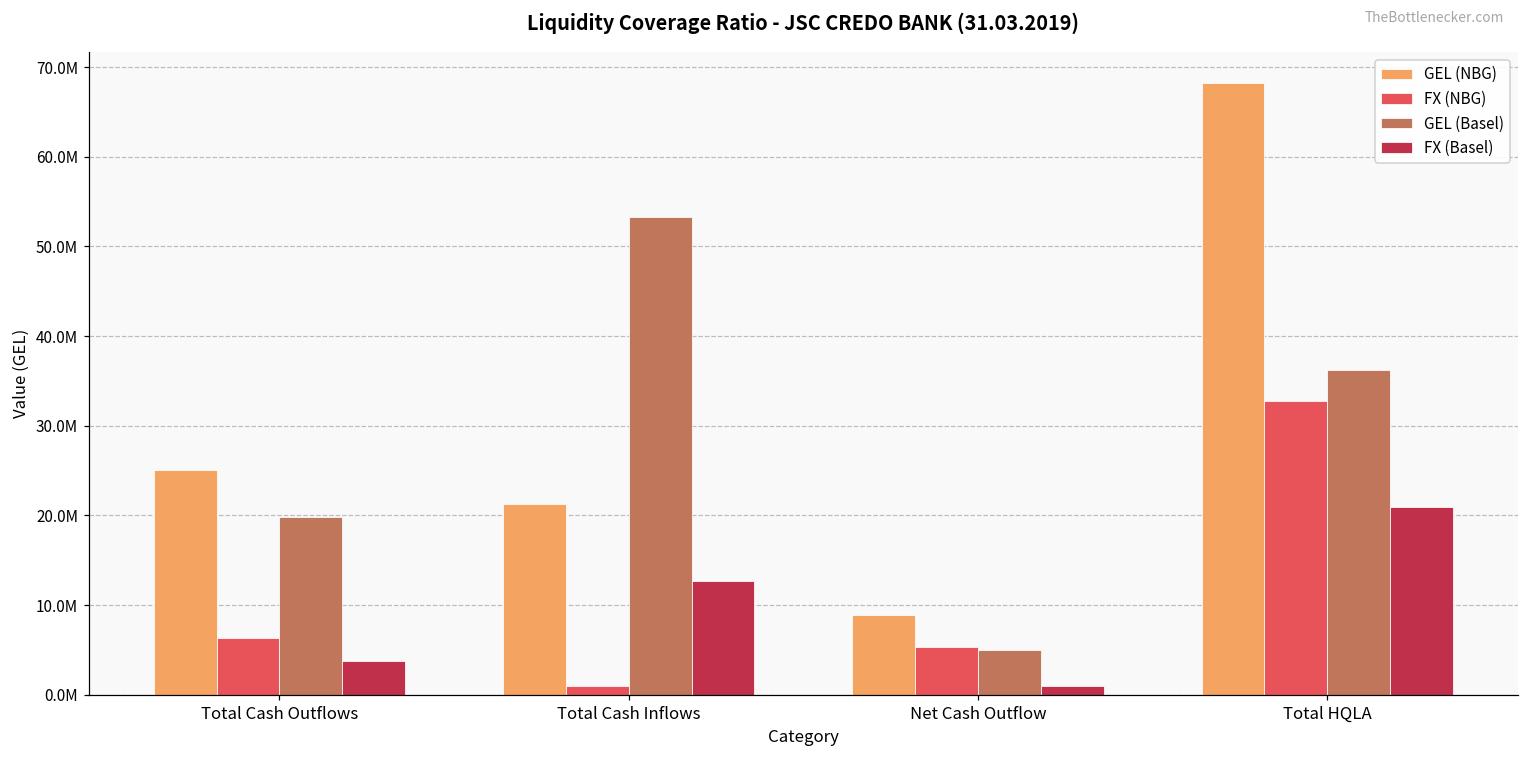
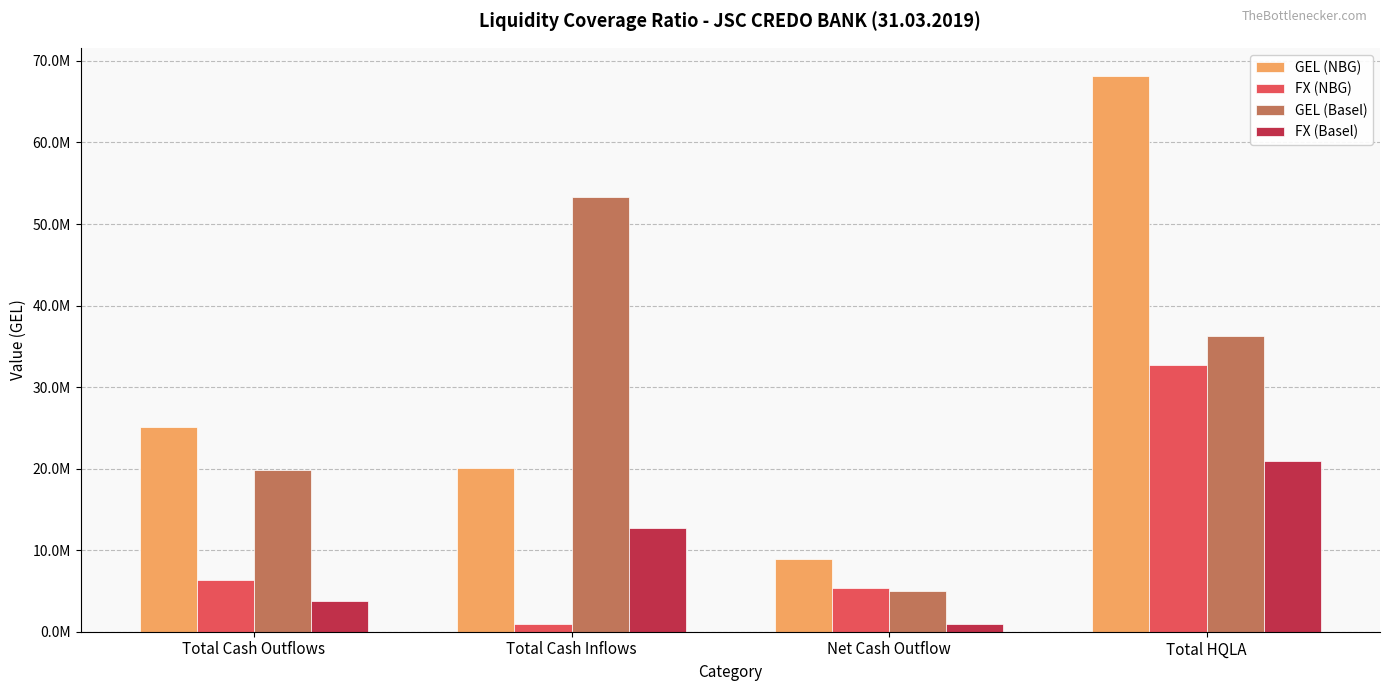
GEL (NBG), Total Cash Inflows: 21000000 -> 20000000
